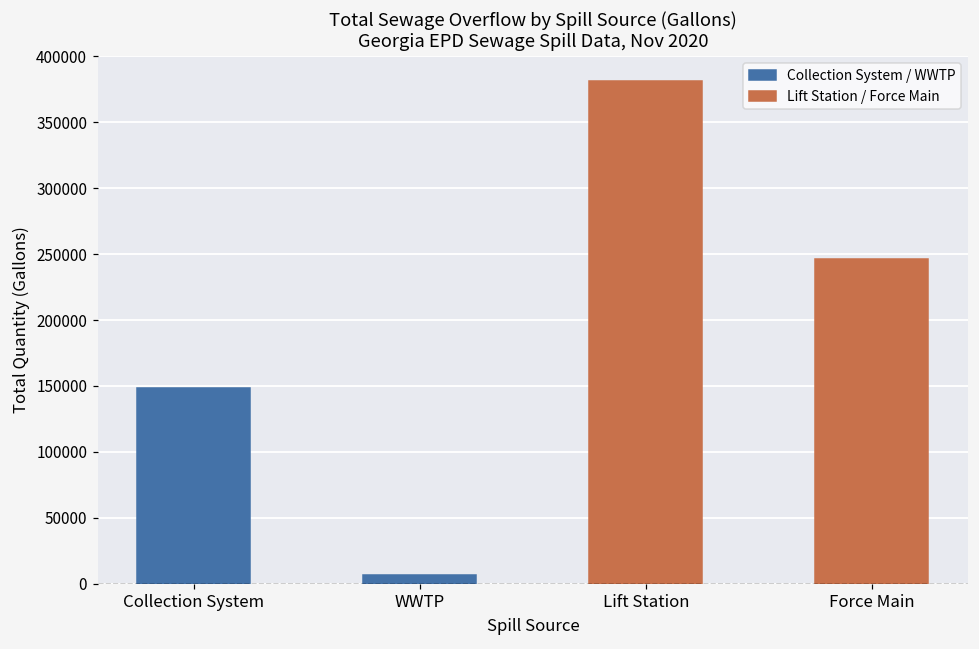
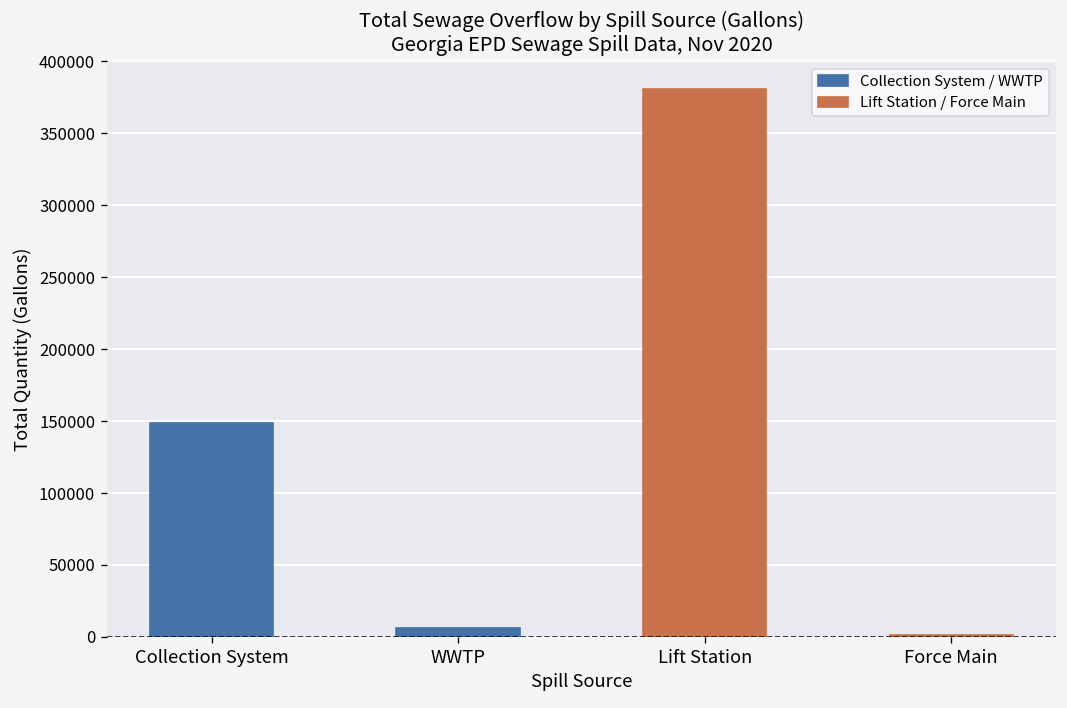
Force Main: 246000 -> 2000
